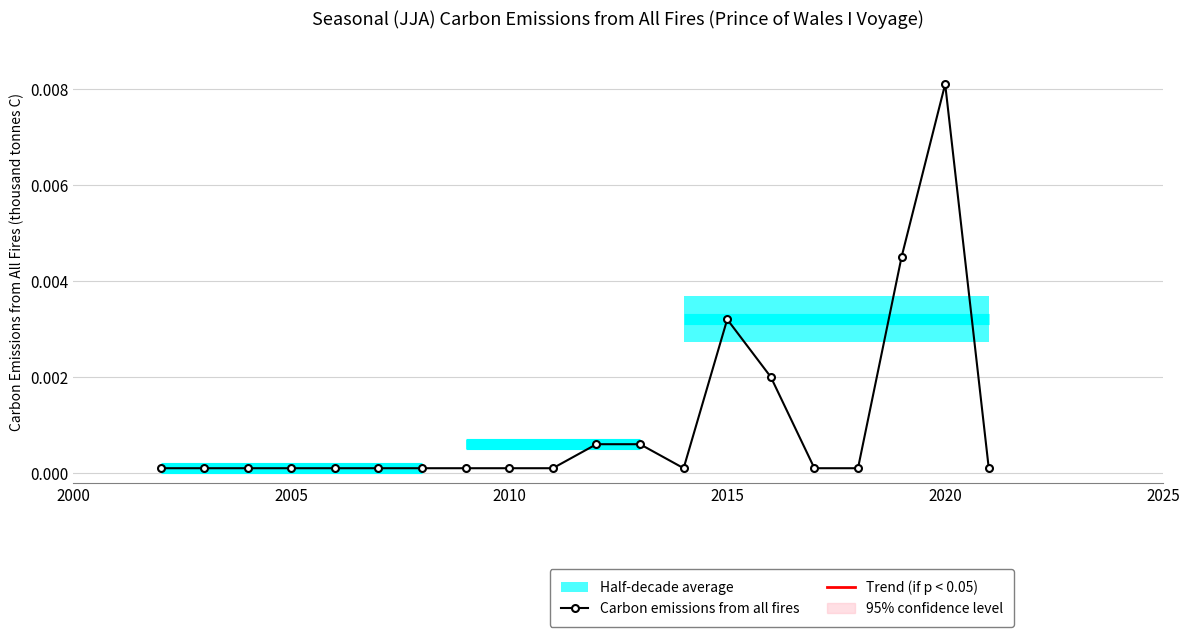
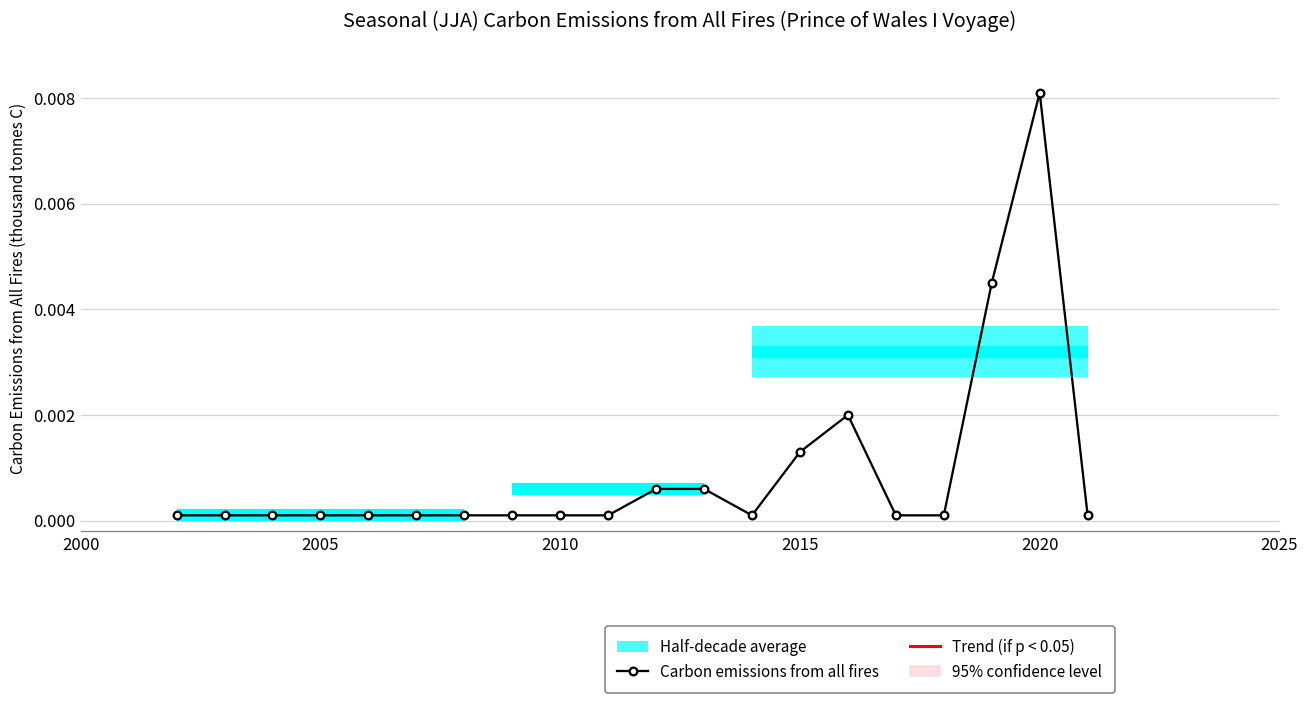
Carbon emissions from all fires, 2015: 0.0032 -> 0.0013
